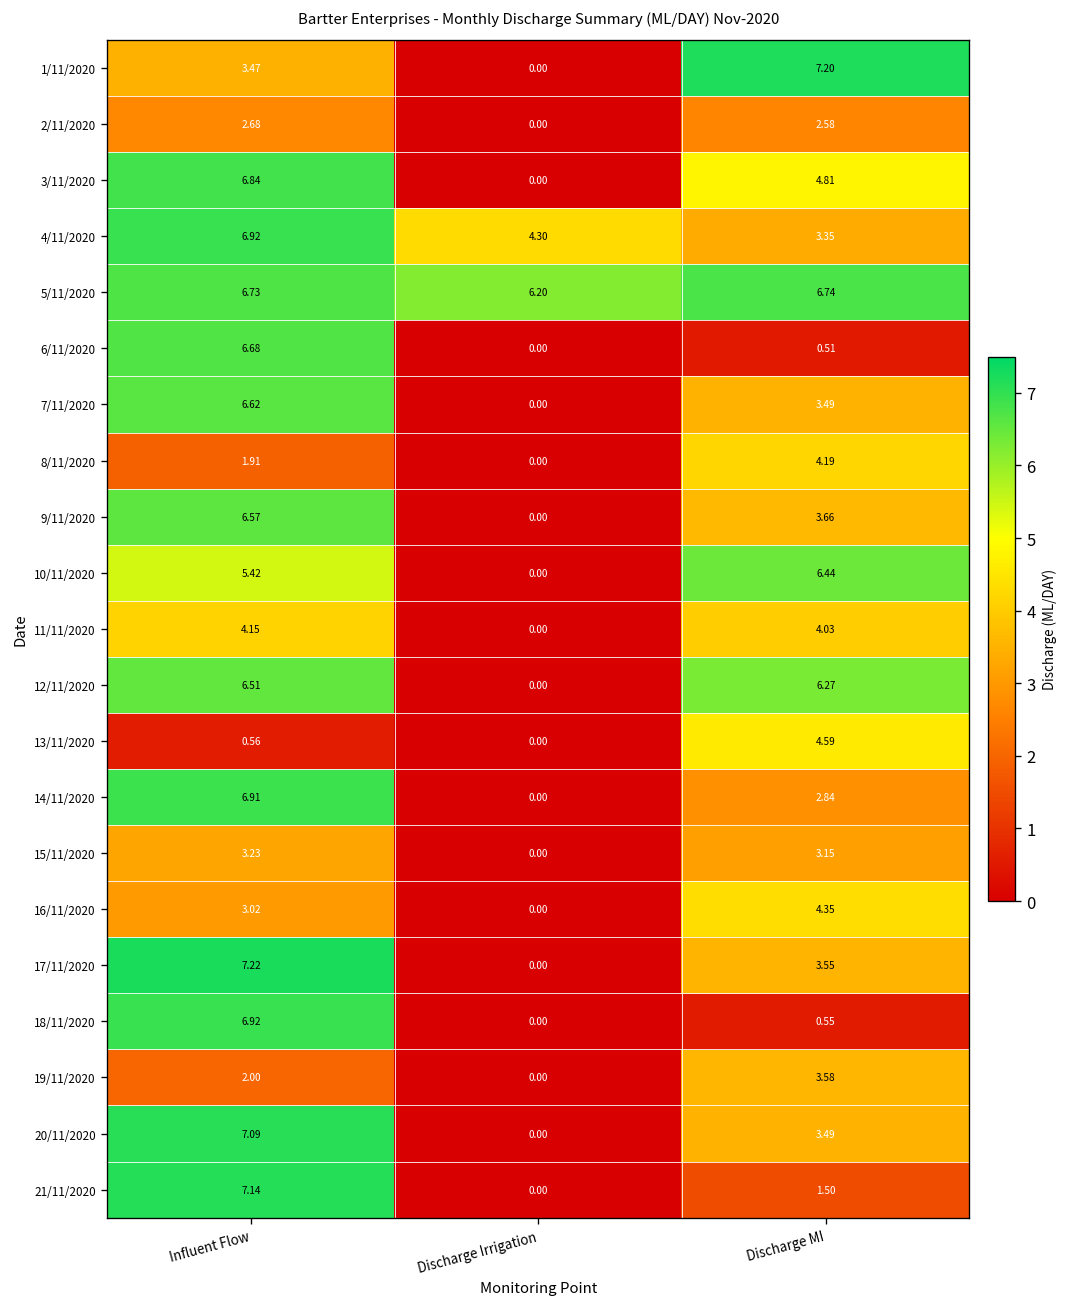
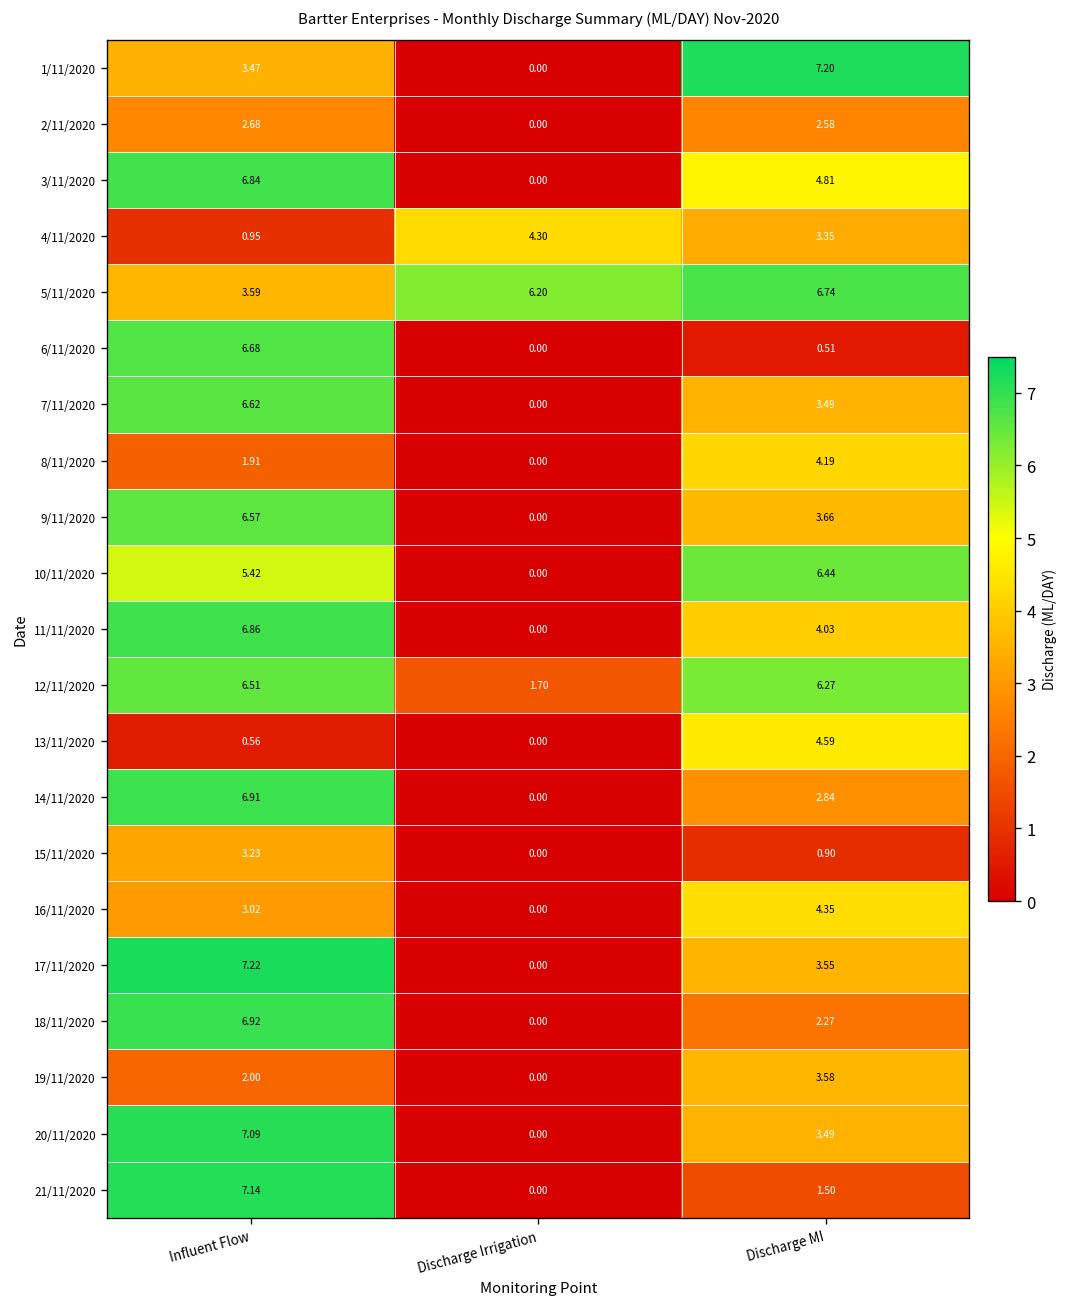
4/11/2020, Influent Flow: 6.92 -> 0.95
5/11/2020, Influent Flow: 6.73 -> 3.59
11/11/2020, Influent Flow: 4.15 -> 6.86
12/11/2020, Discharge Irrigation: 0.00 -> 1.70
15/11/2020, Discharge MI: 3.15 -> 0.90
18/11/2020, Discharge MI: 0.55 -> 2.27
